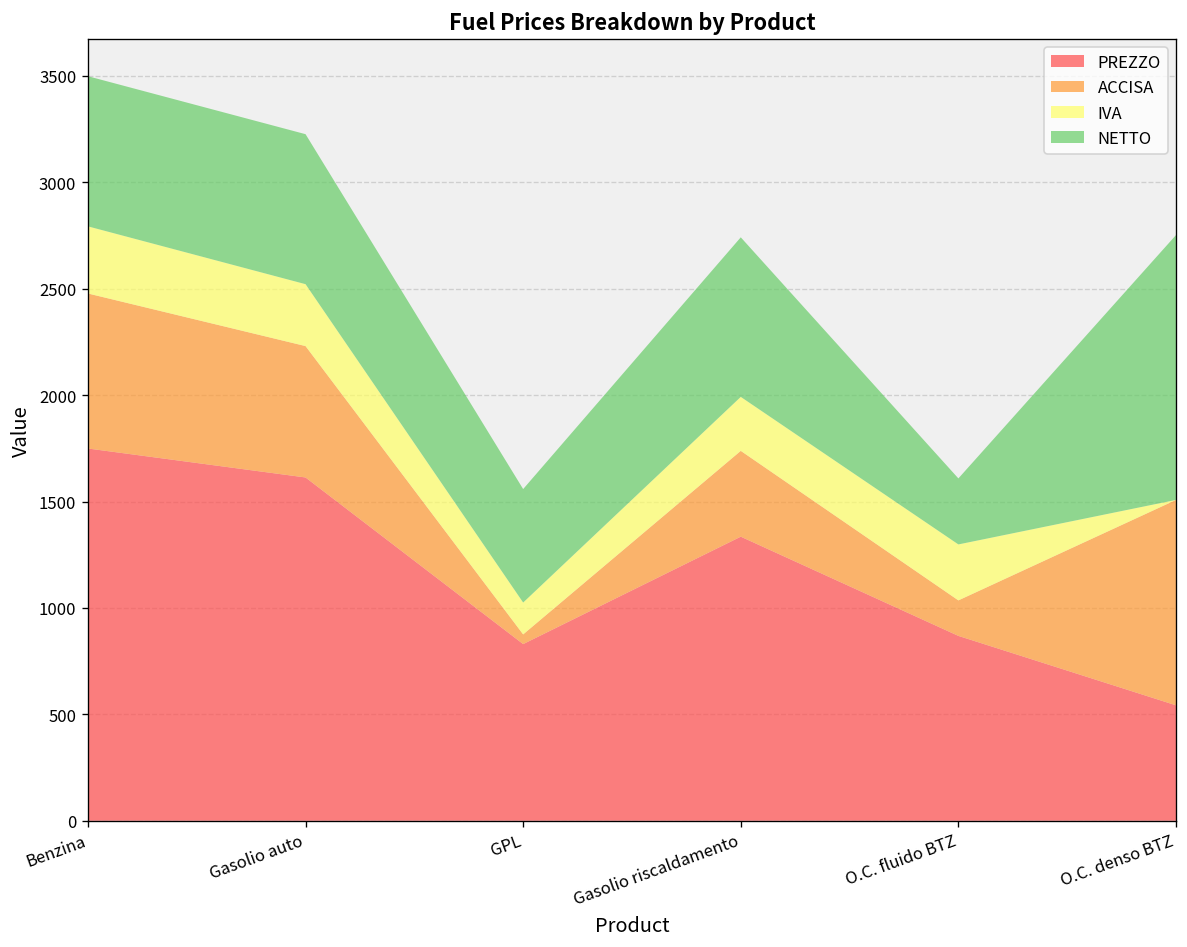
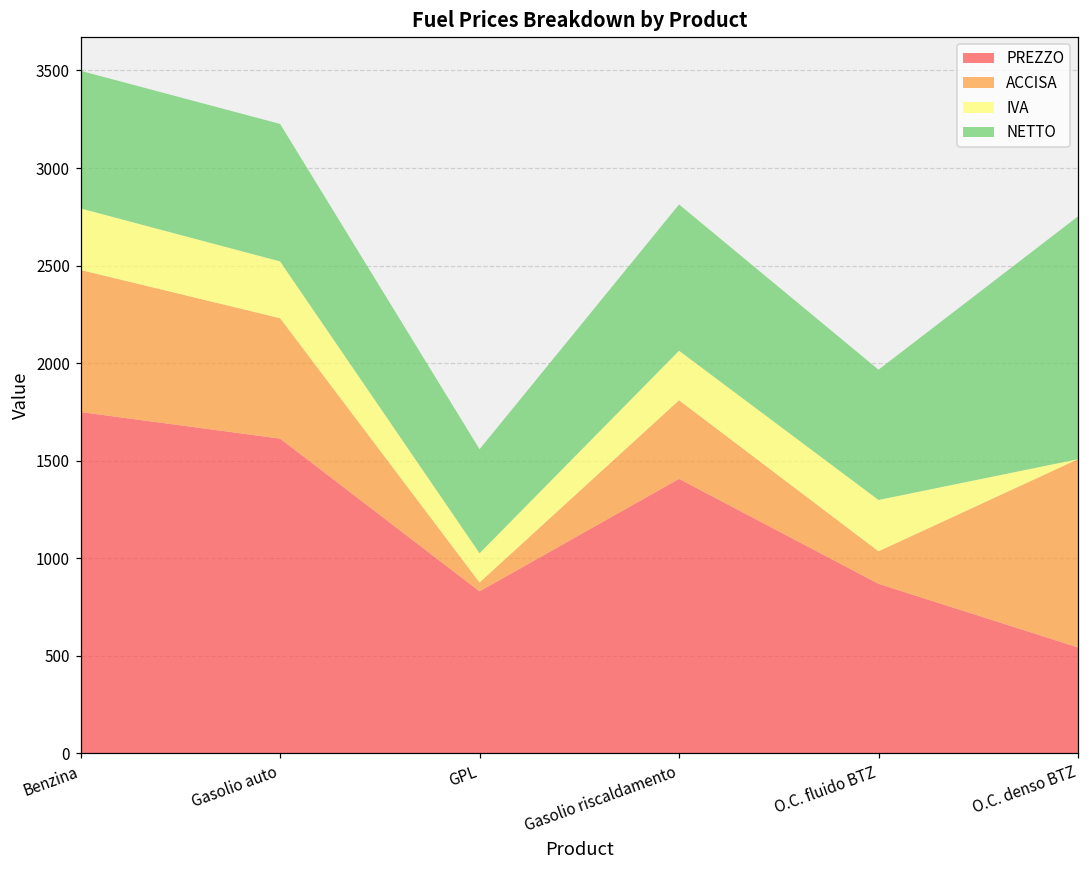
PREZZO, Gasolio riscaldamento: 1330 -> 1410
NETTO, O.C. fluido BTZ: 310 -> 670
